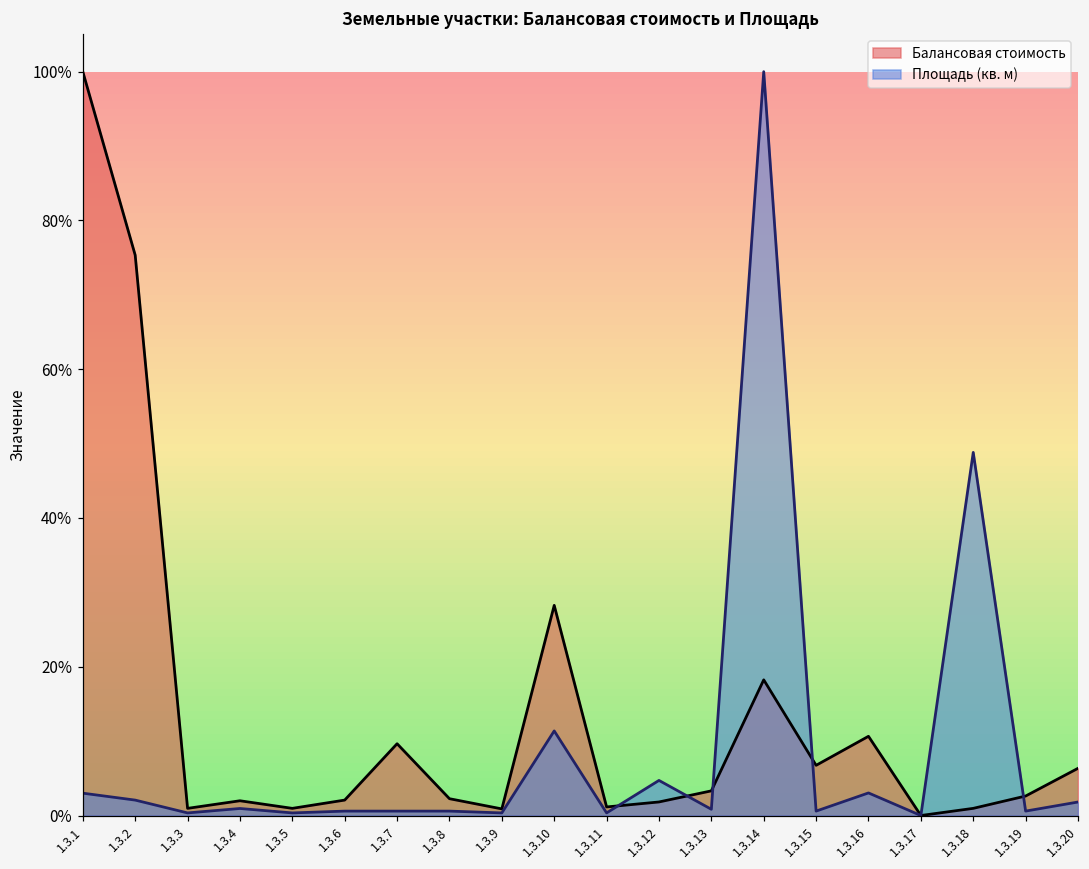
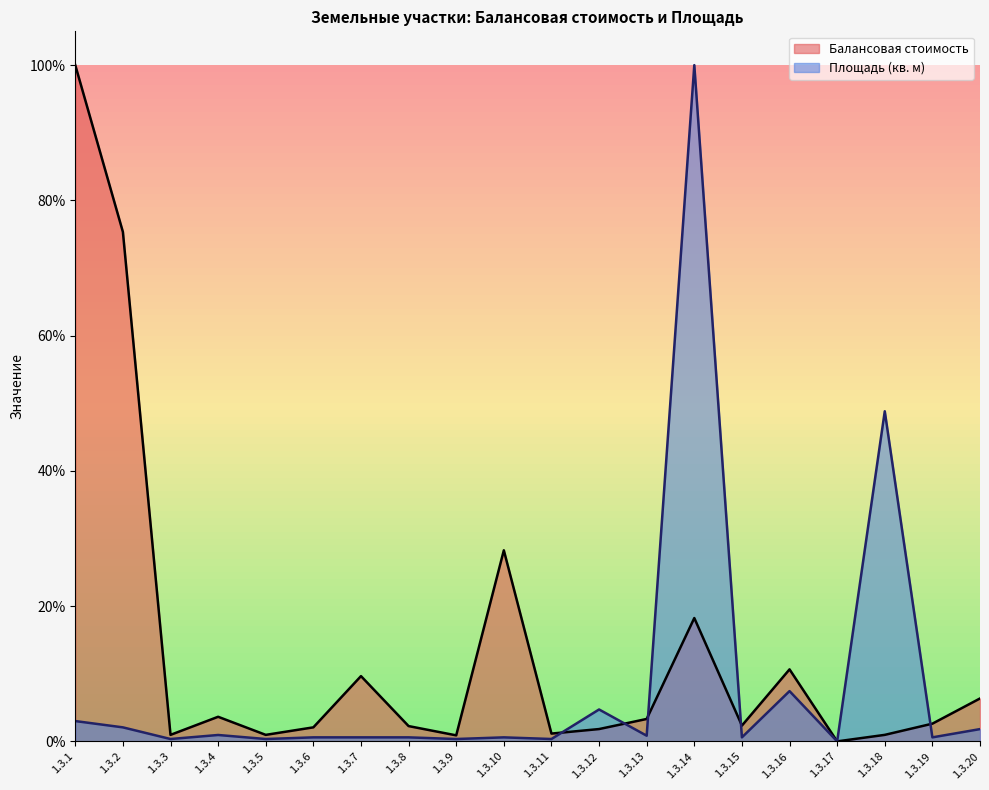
Балансовая стоимость, 1.3.4: 2% -> 4%
Площадь (кв. м), 1.3.10: 11% -> 1%
Балансовая стоимость, 1.3.15: 7% -> 2%
Площадь (кв. м), 1.3.16: 3% -> 7%
